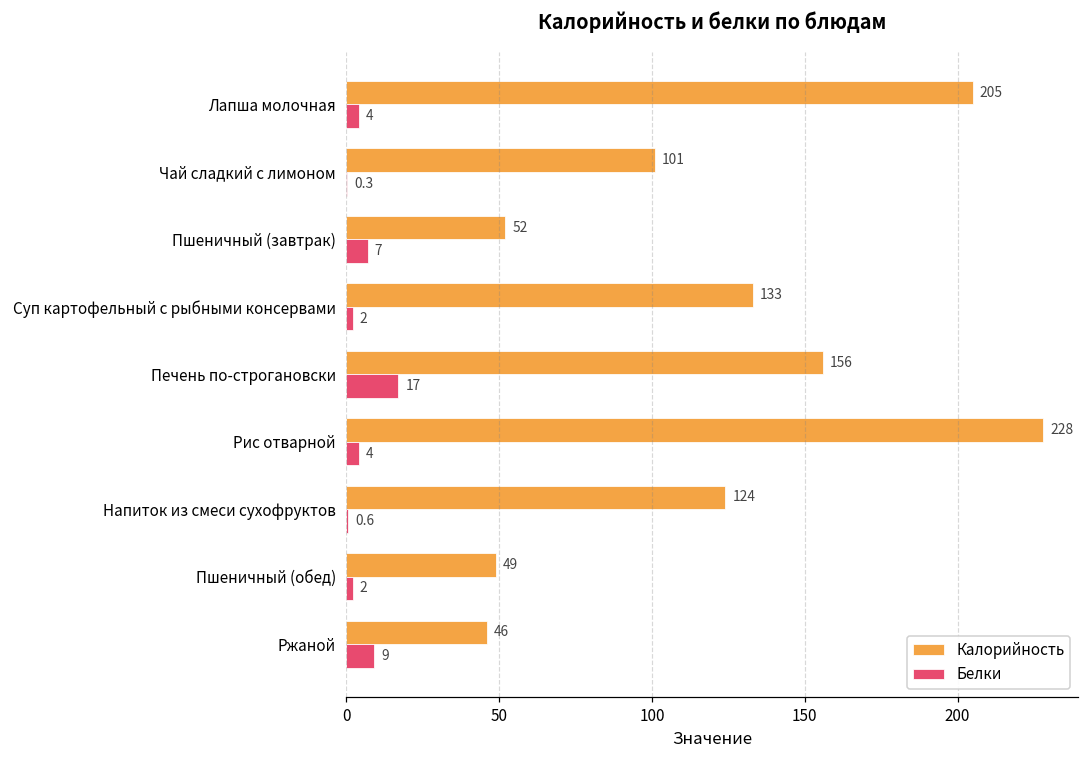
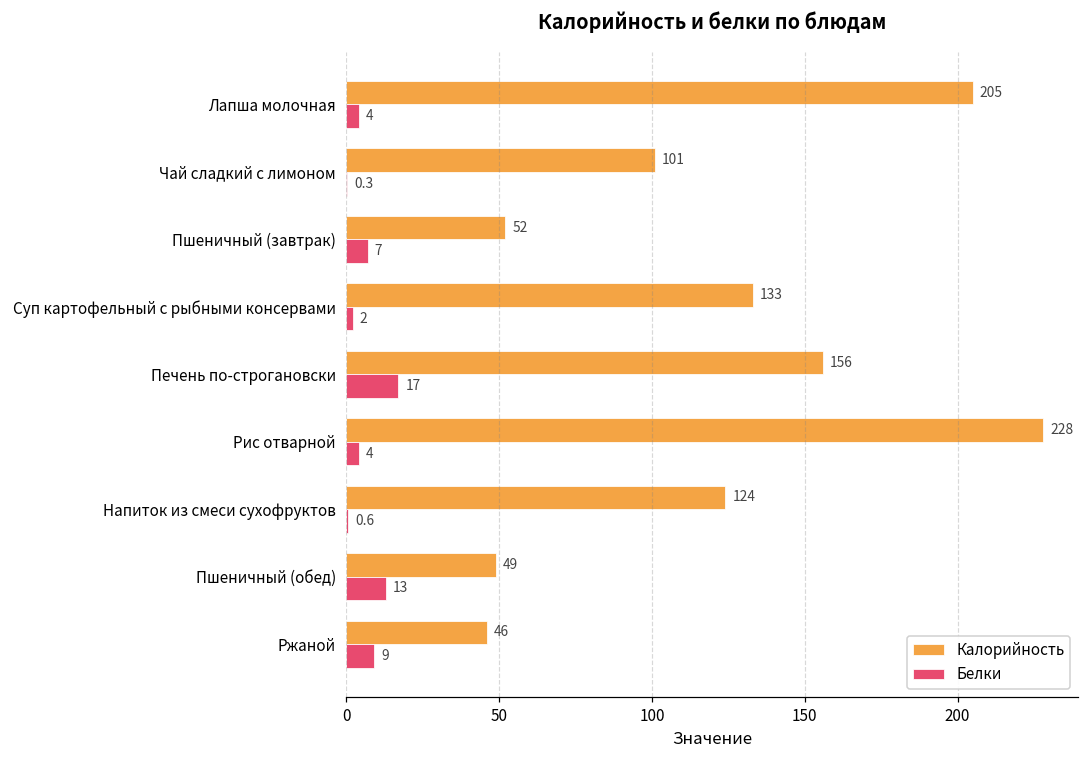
Белки, Пшеничный (обед): 2 -> 13
